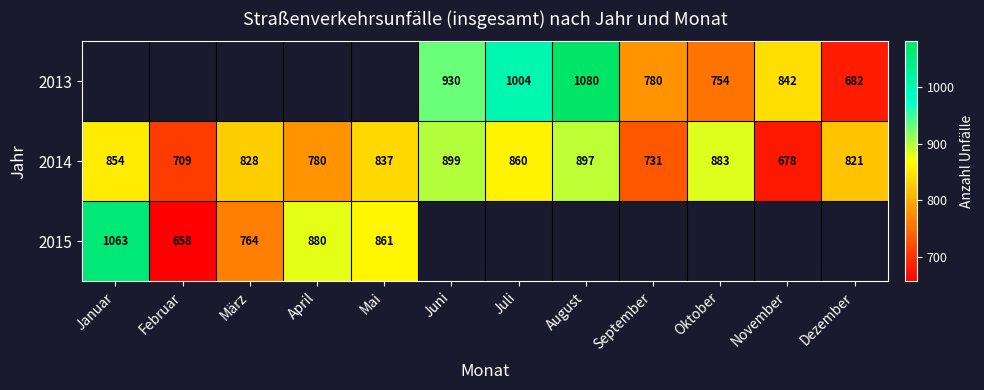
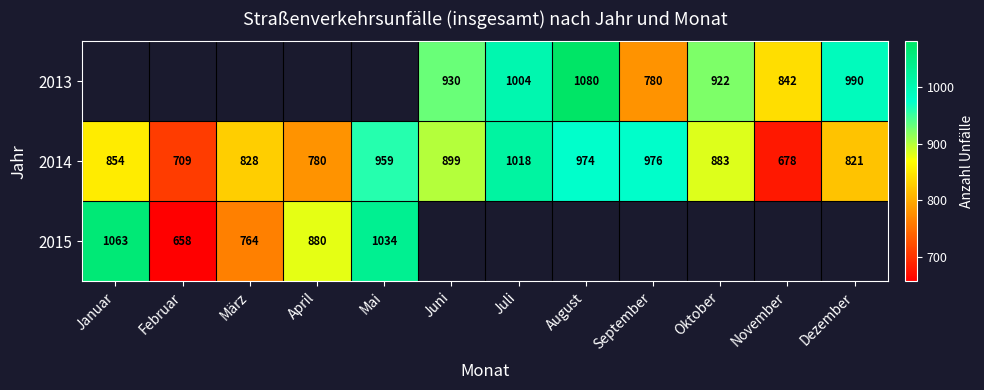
2013, Oktober: 754 -> 922
2013, Dezember: 682 -> 990
2014, Mai: 837 -> 959
2014, Juli: 860 -> 1018
2014, August: 897 -> 974
2014, September: 731 -> 976
2015, Mai: 861 -> 1034
